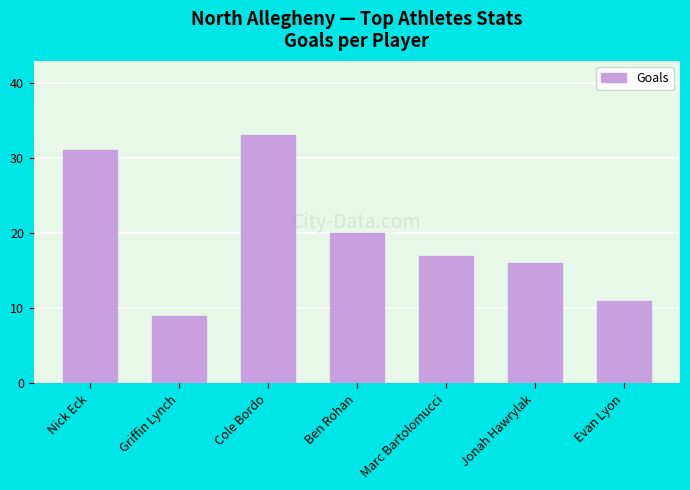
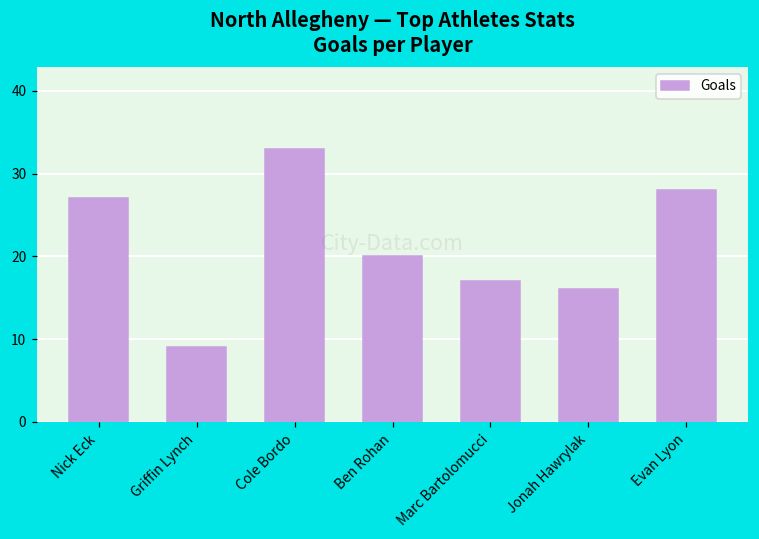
Nick Eck: 31 -> 27
Evan Lyon: 11 -> 28
